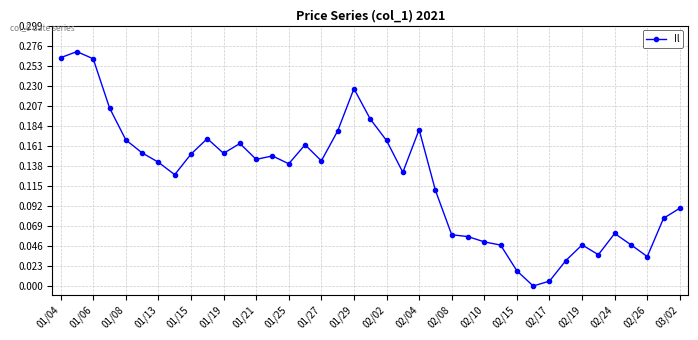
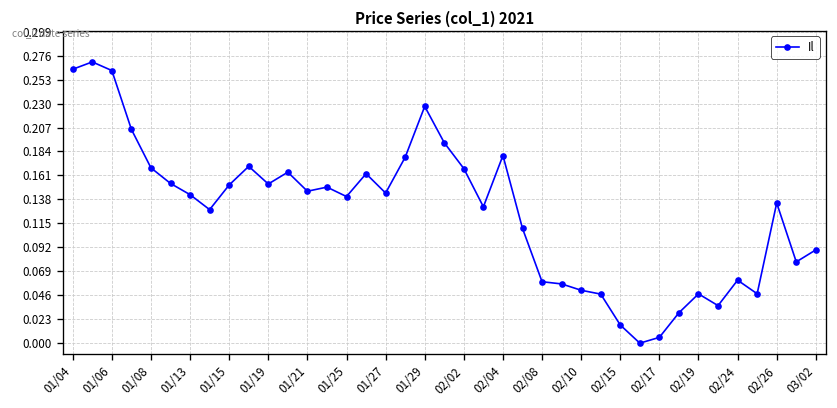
02/26: 0.03 -> 0.13
